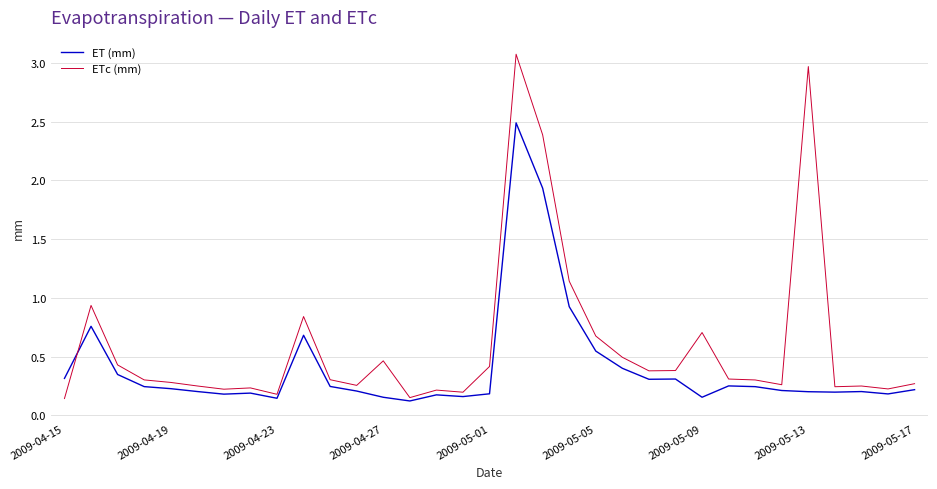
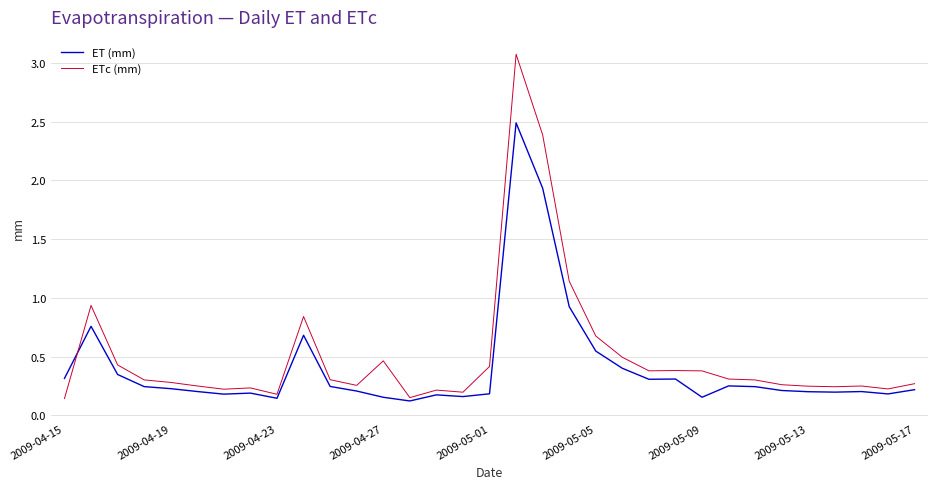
ETc (mm), 2009-05-09: 0.70 -> 0.38
ETc (mm), 2009-05-13: 2.97 -> 0.25
